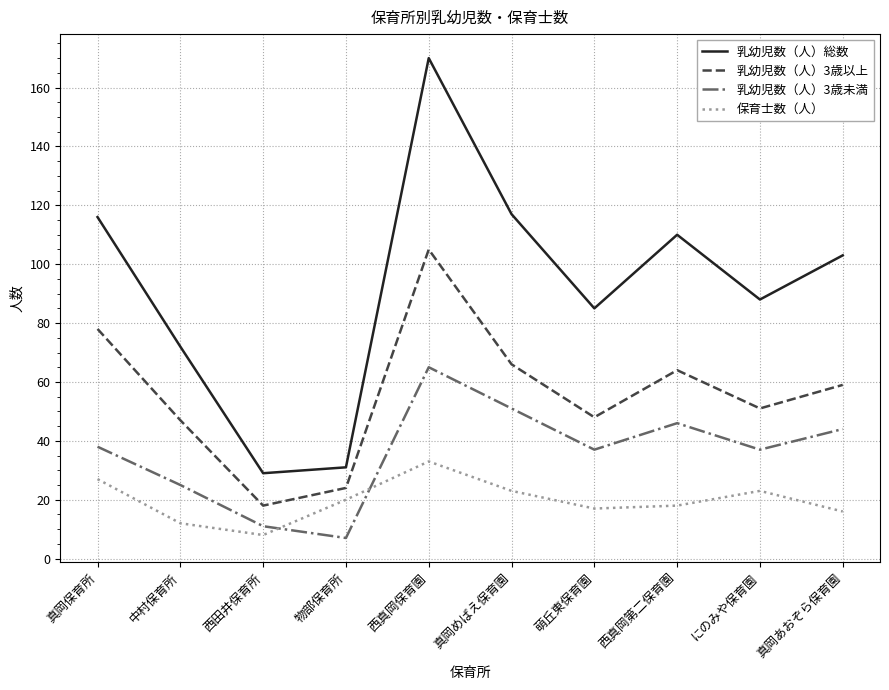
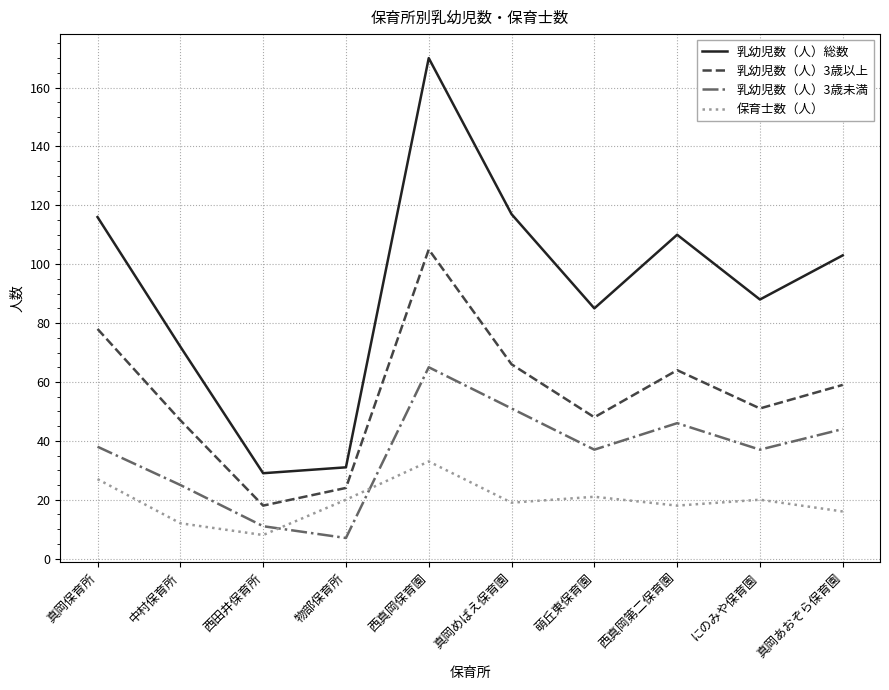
保育士数（人）, 真岡めばえ保育園: 23 -> 19
保育士数（人）, 萌丘東保育園: 17 -> 21
保育士数（人）, にのみや保育園: 23 -> 20
